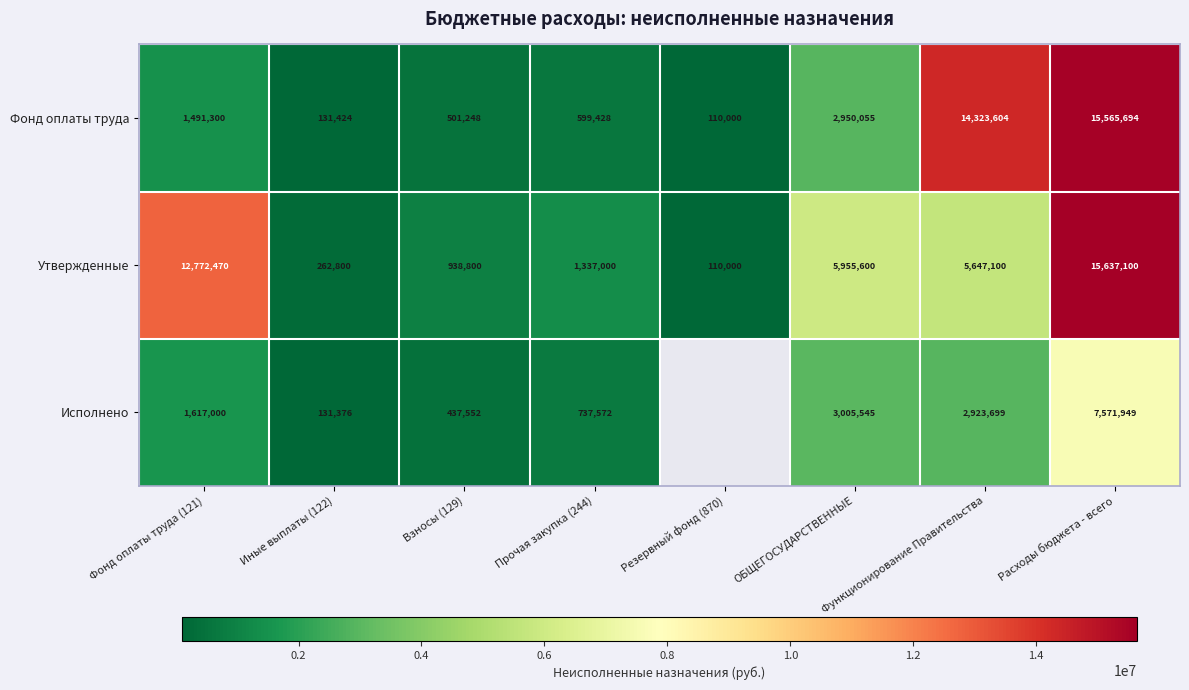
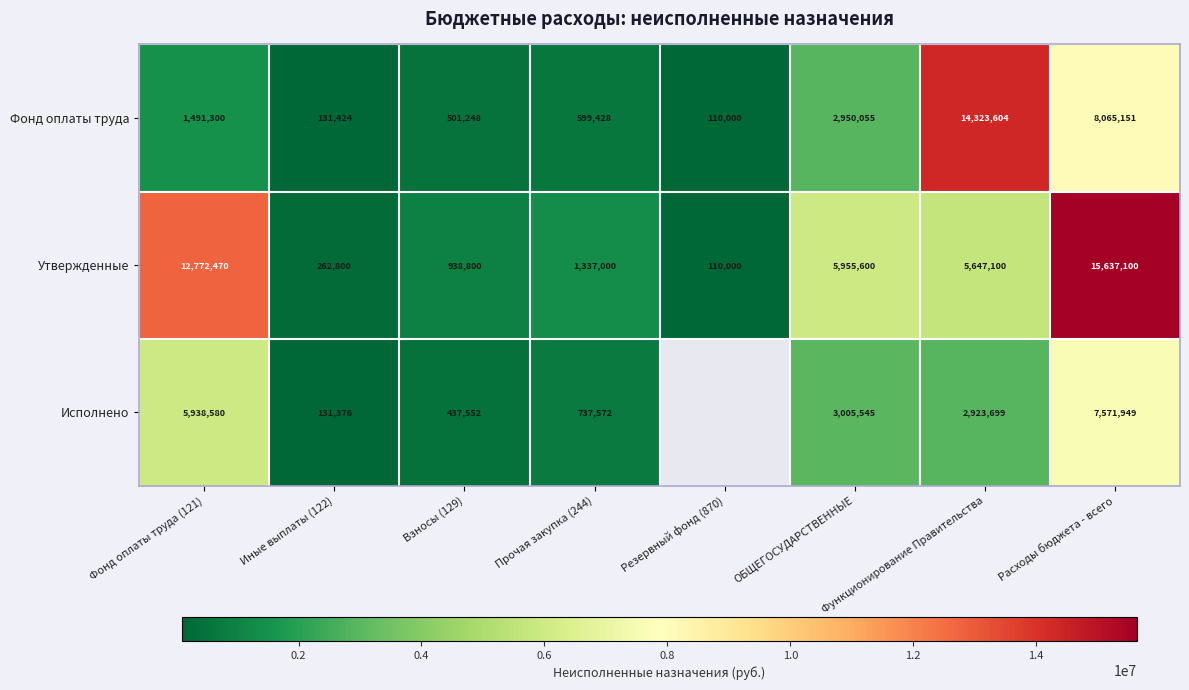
Фонд оплаты труда, Расходы бюджета - всего: 15,565,694 -> 8,065,151
Исполнено, Фонд оплаты труда (121): 1,617,000 -> 5,938,580
